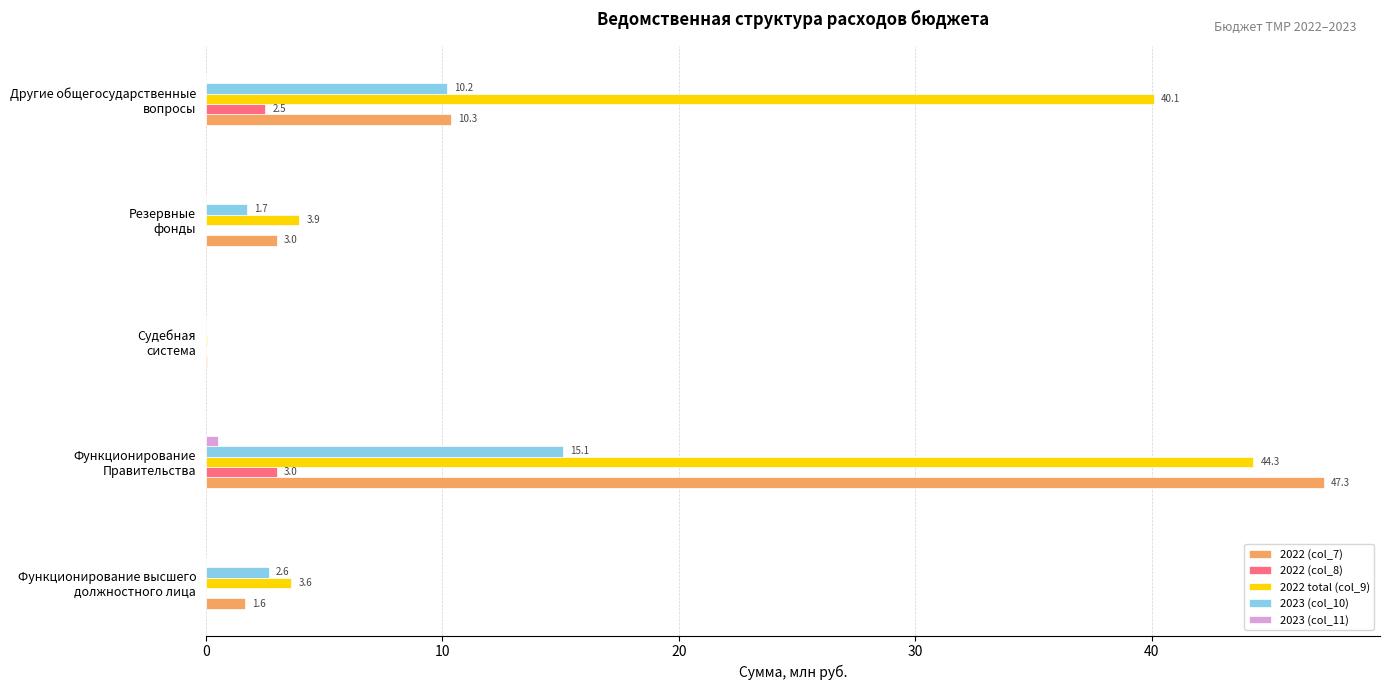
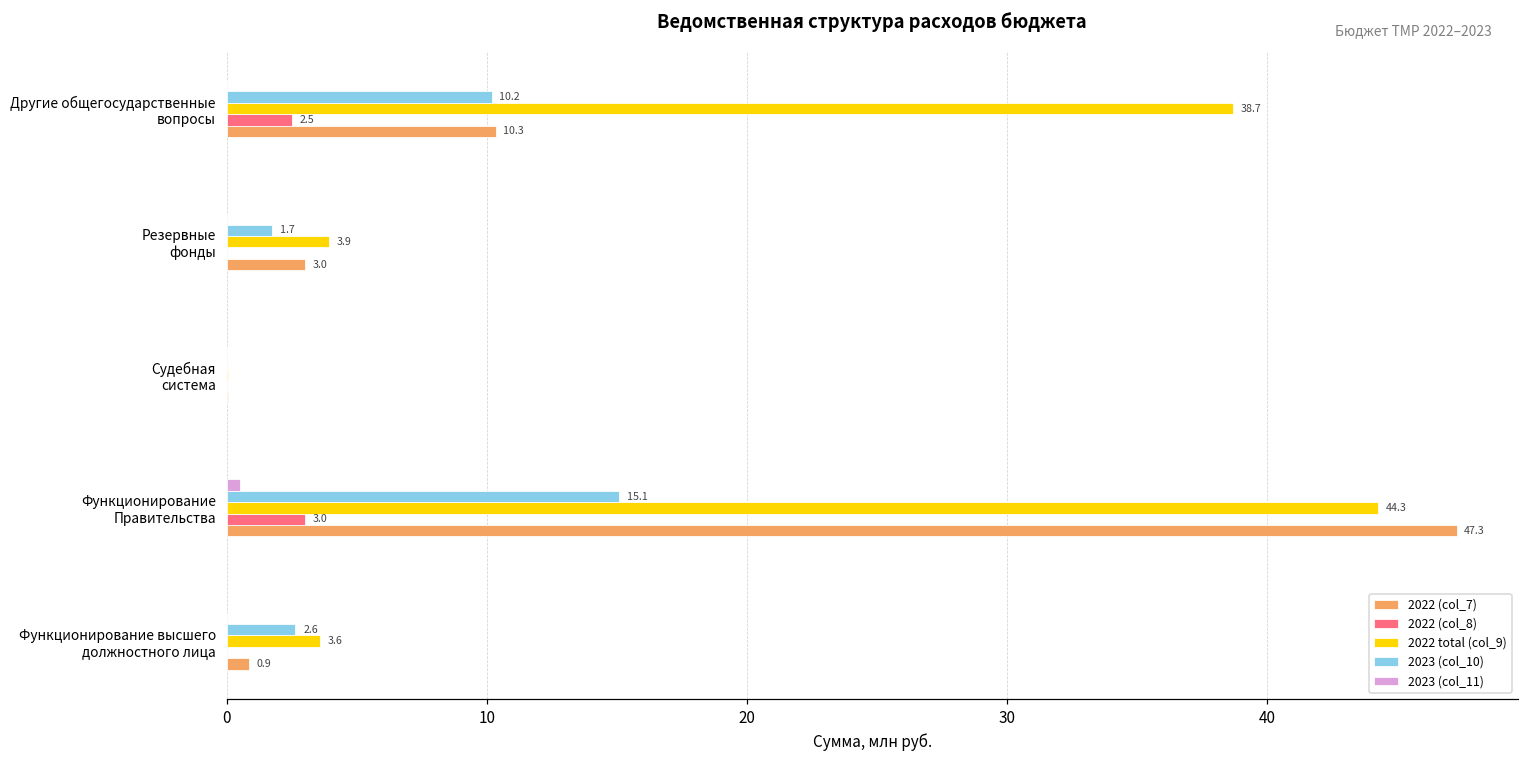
2022 total (col_9), Другие общегосударственные вопросы: 40.1 -> 38.7
2022 (col_7), Функционирование высшего должностного лица: 1.6 -> 0.9
